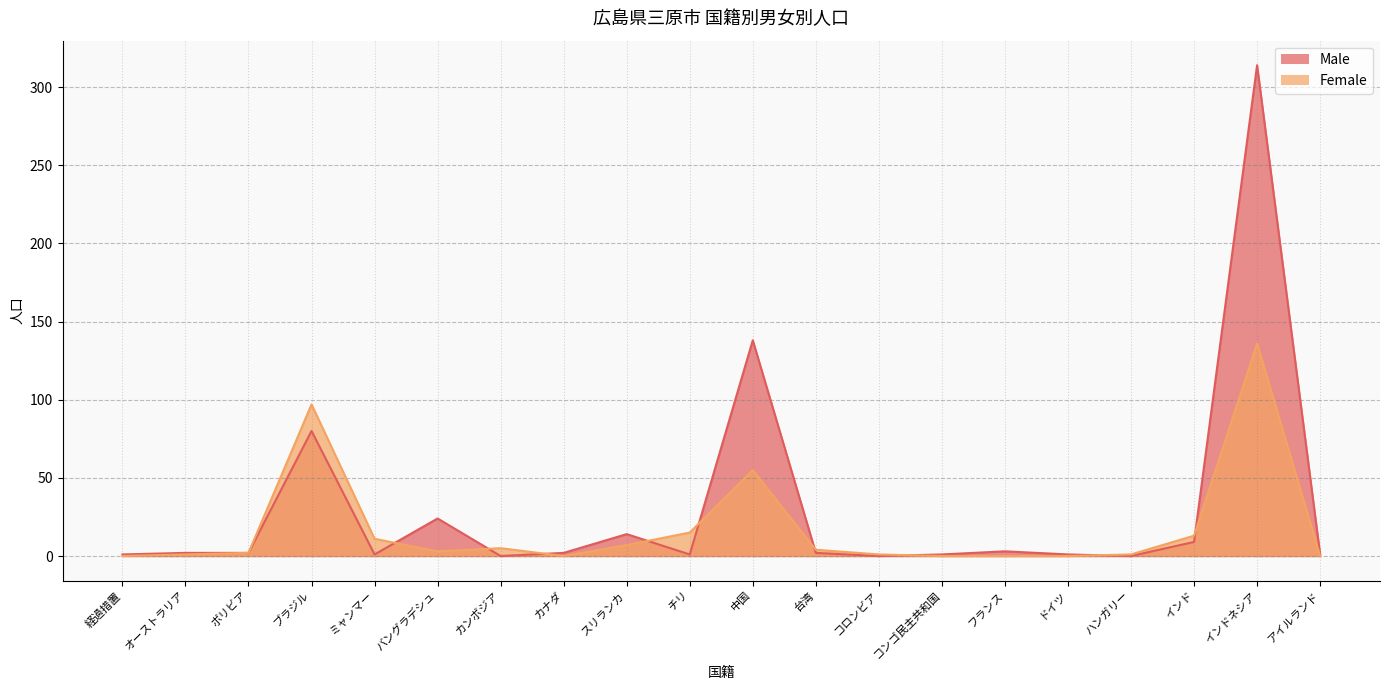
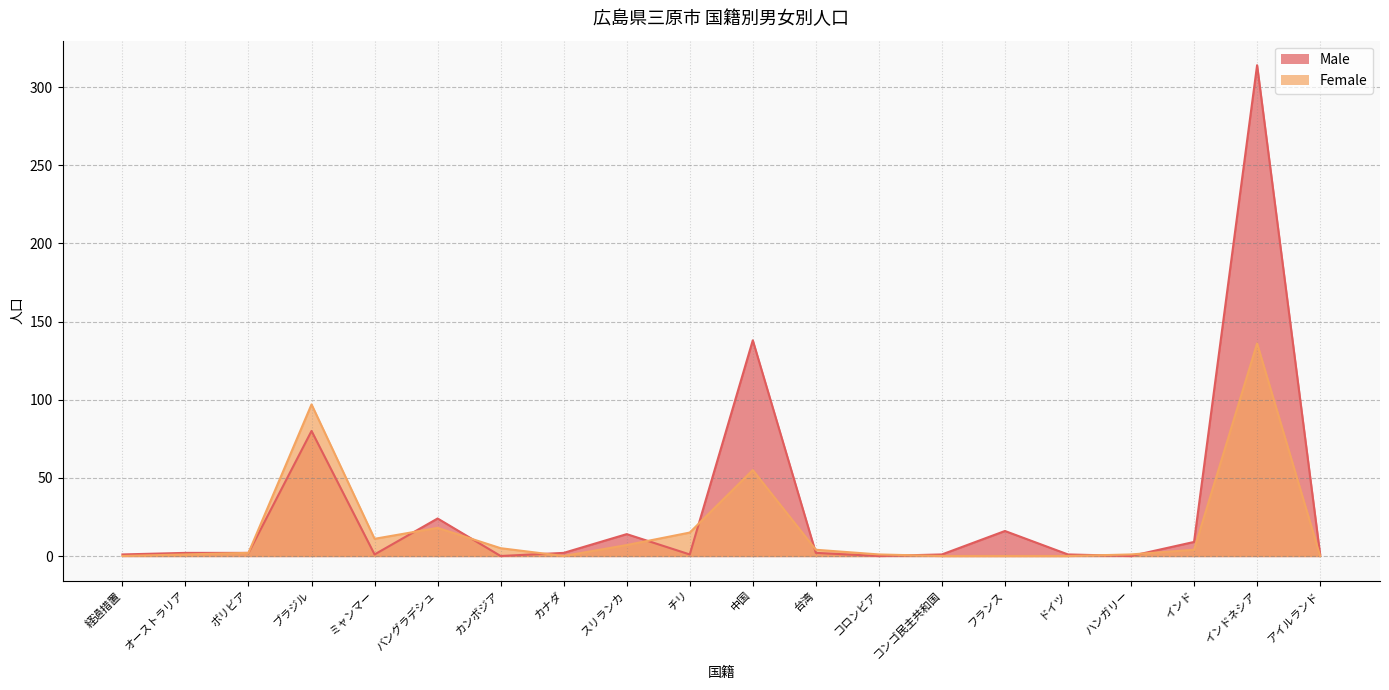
Female, バングラデシュ: 3 -> 18
Male, フランス: 3 -> 16
Female, インド: 13 -> 4
